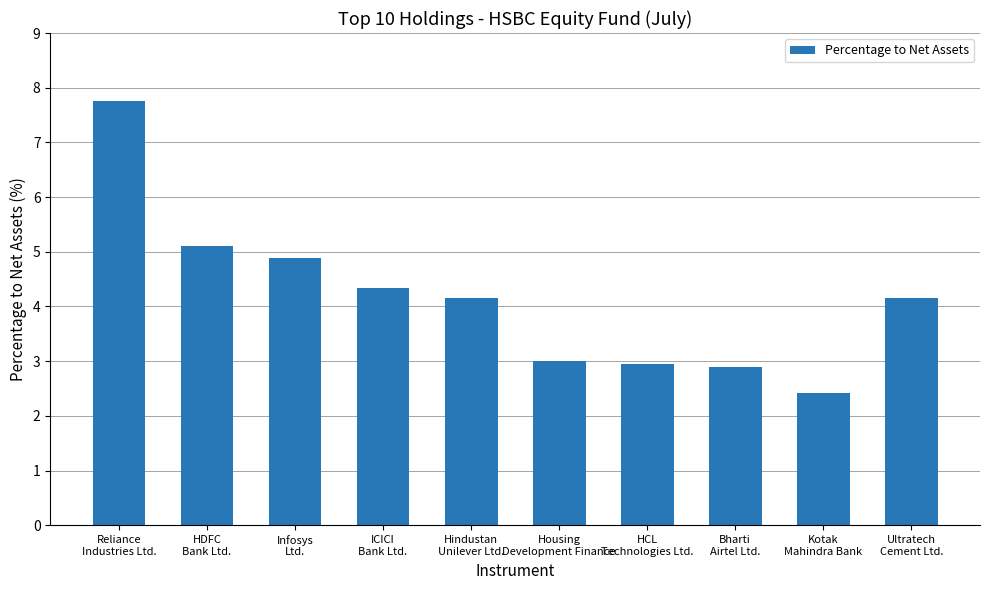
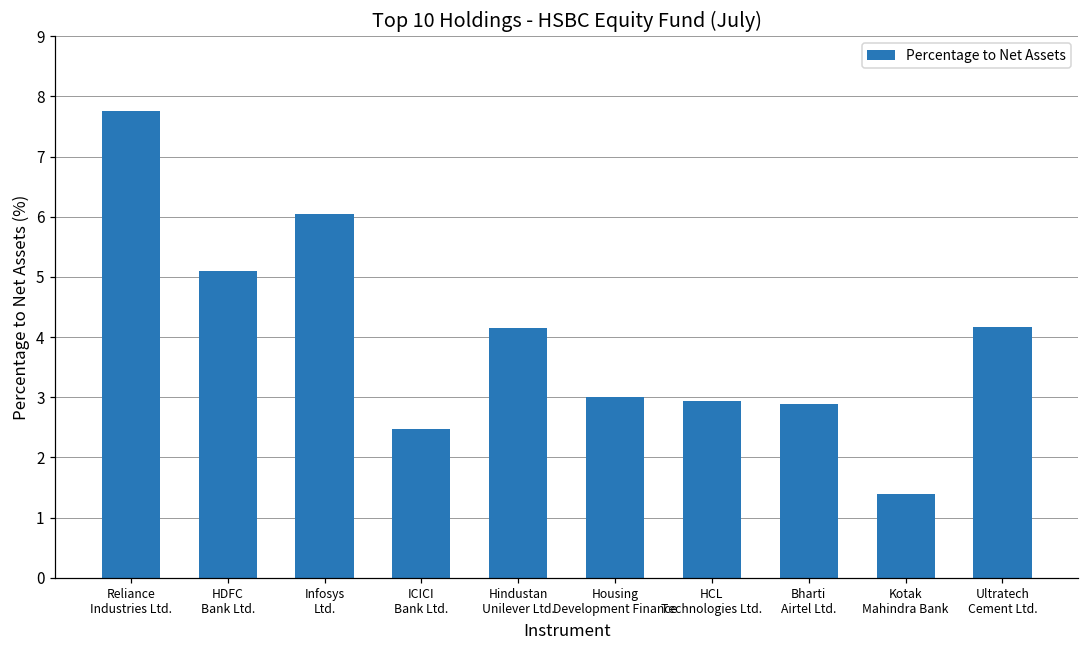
Infosys Ltd.: 4.9 -> 6.1
ICICI Bank Ltd.: 4.3 -> 2.5
Kotak Mahindra Bank: 2.4 -> 1.4
